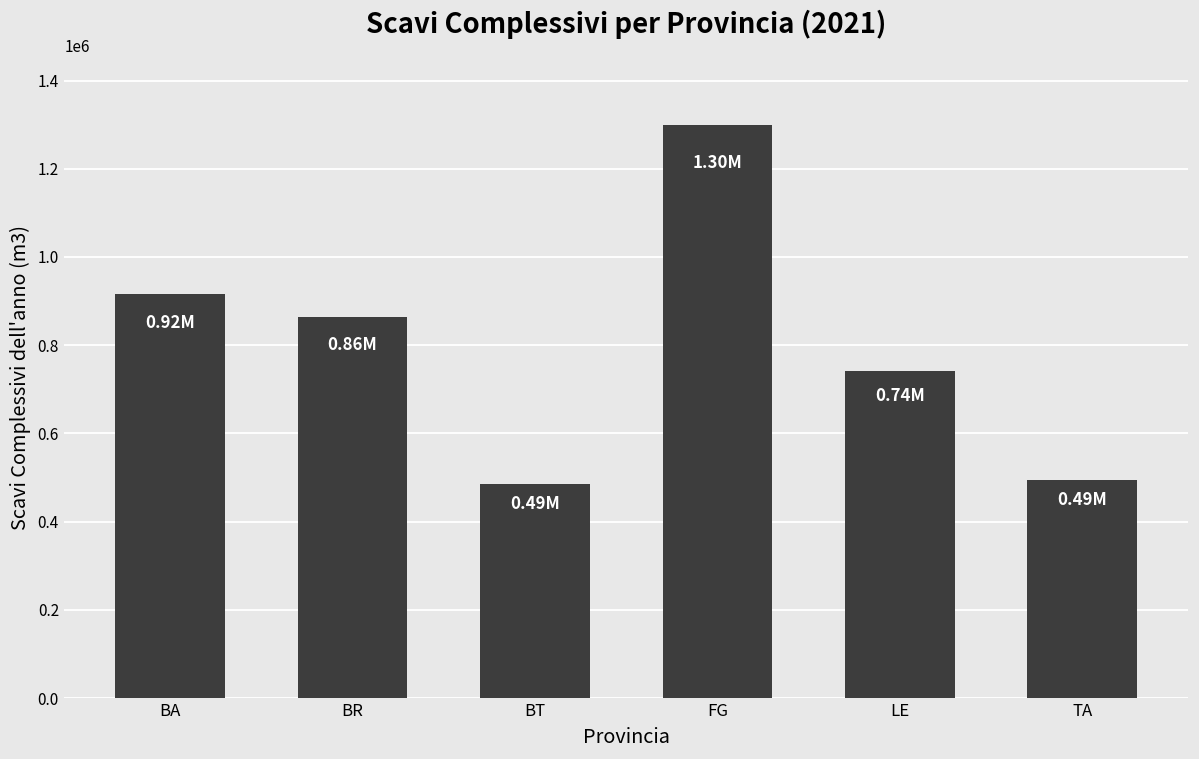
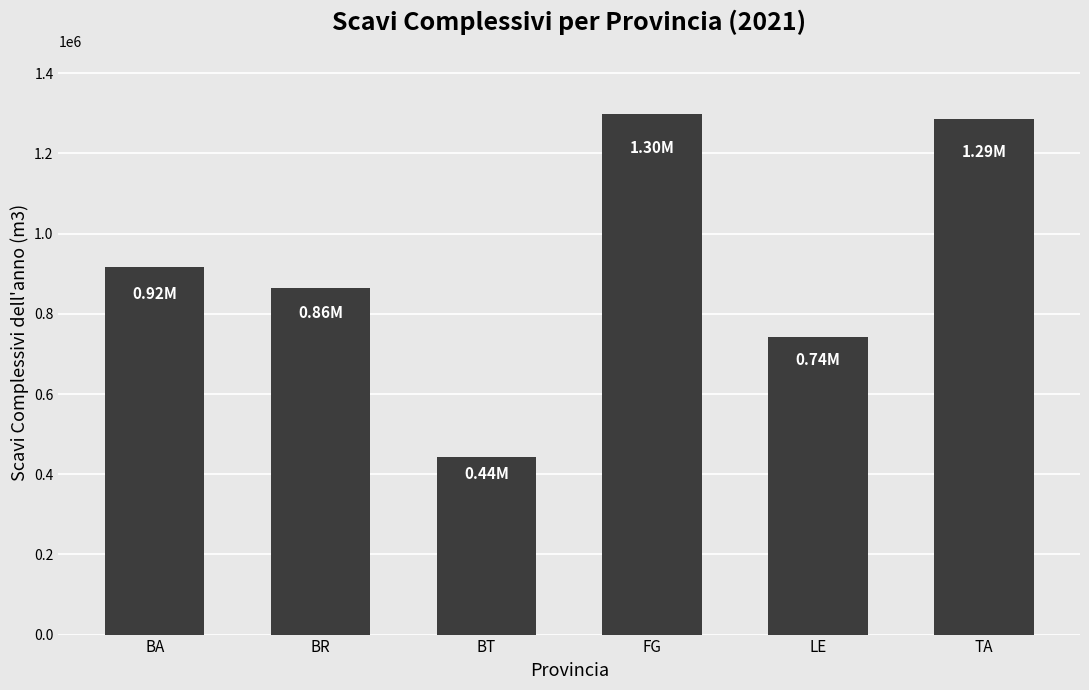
BT: 0.49M -> 0.44M
TA: 0.49M -> 1.29M
